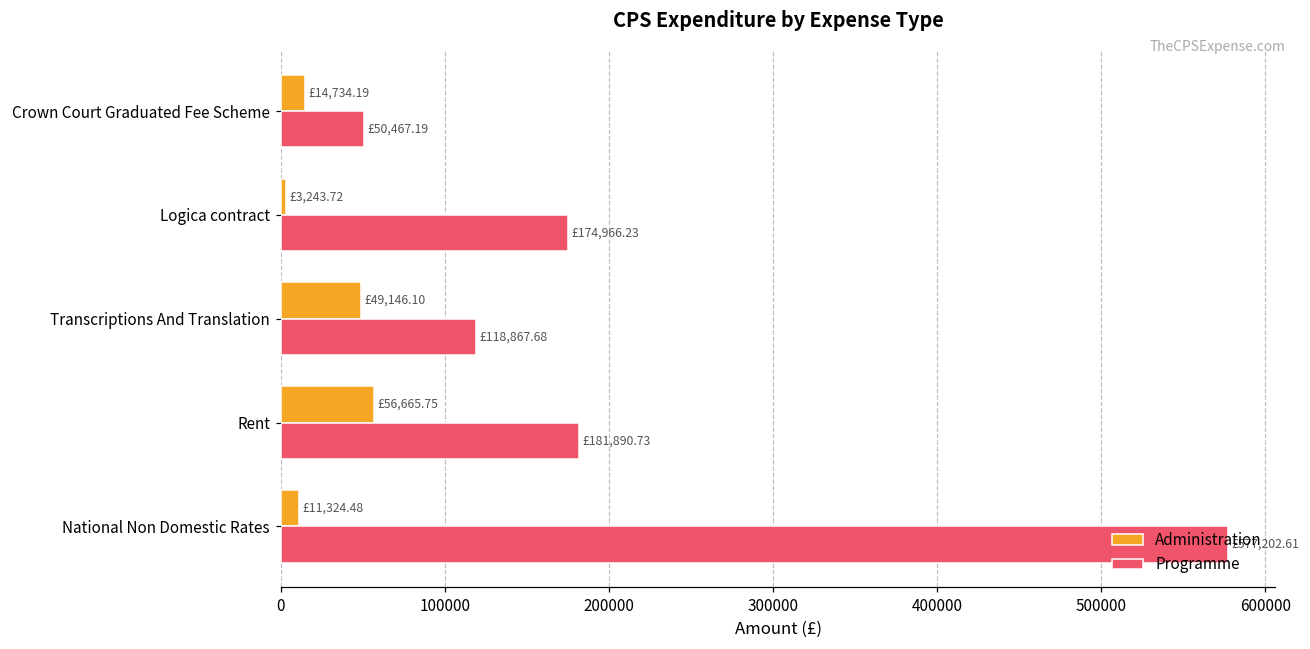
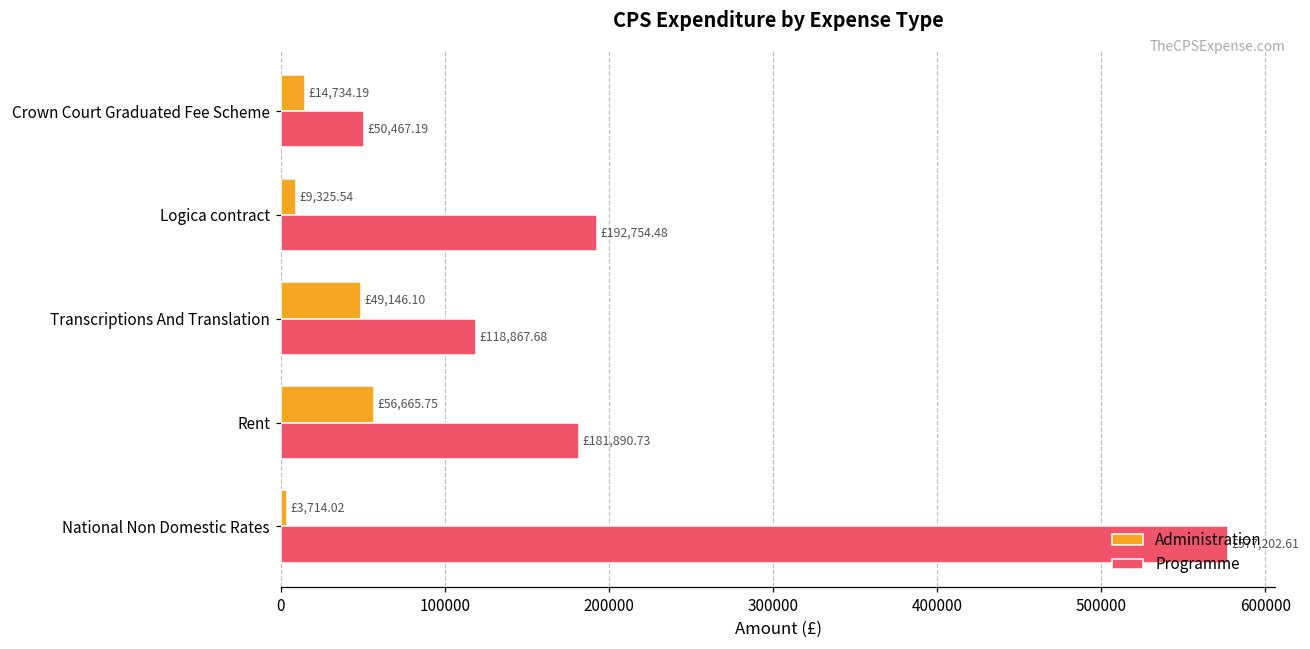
Administration, Logica contract: £3,243.72 -> £9,325.54
Programme, Logica contract: £174,966.23 -> £192,754.48
Administration, National Non Domestic Rates: £11,324.48 -> £3,714.02
